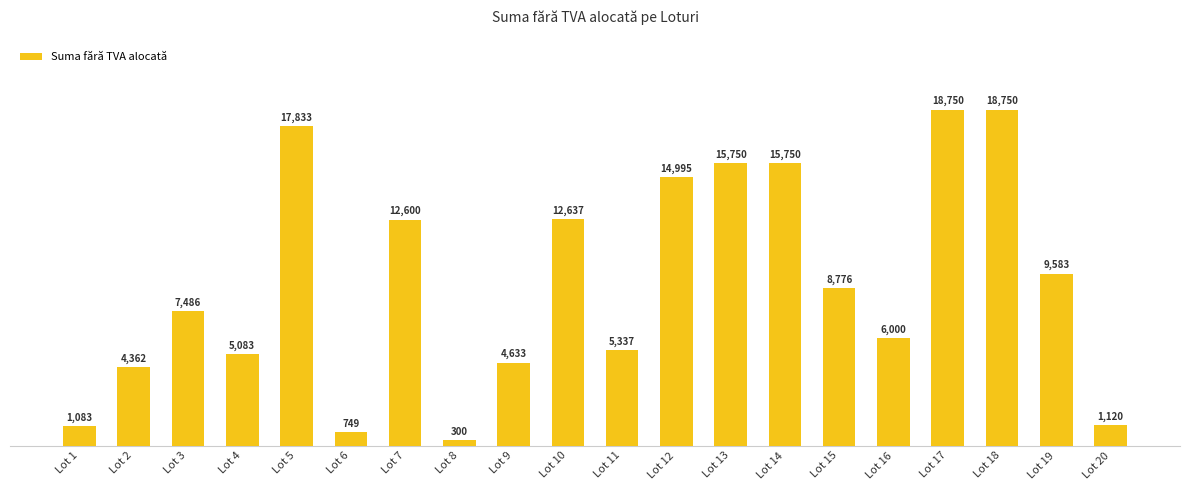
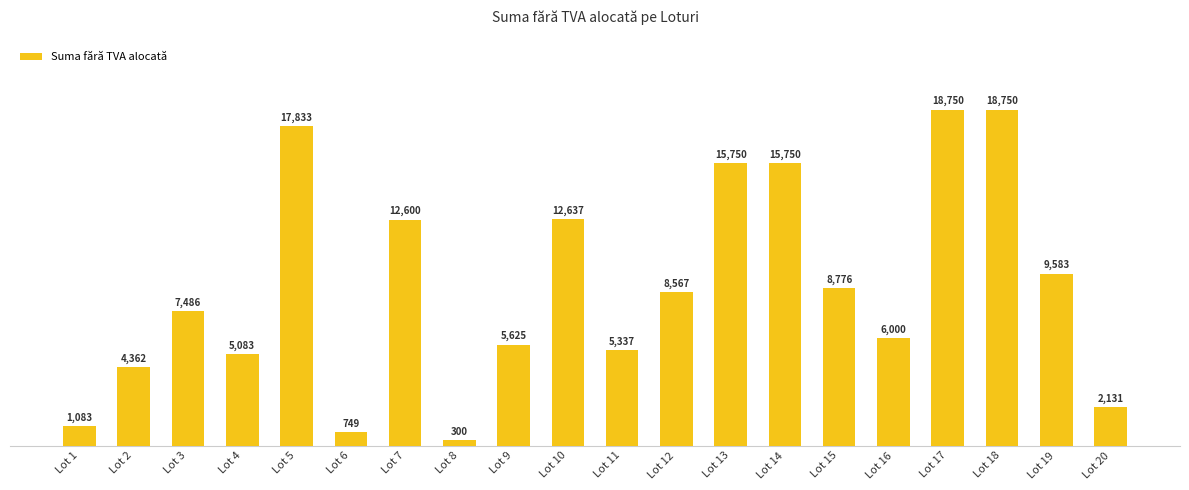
Lot 9: 4,633 -> 5,625
Lot 12: 14,995 -> 8,567
Lot 20: 1,120 -> 2,131
